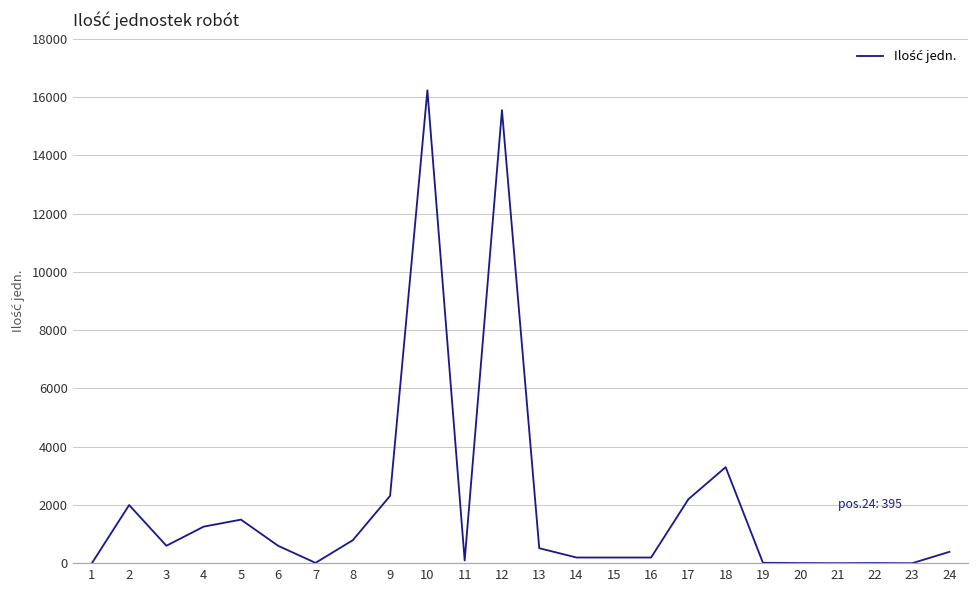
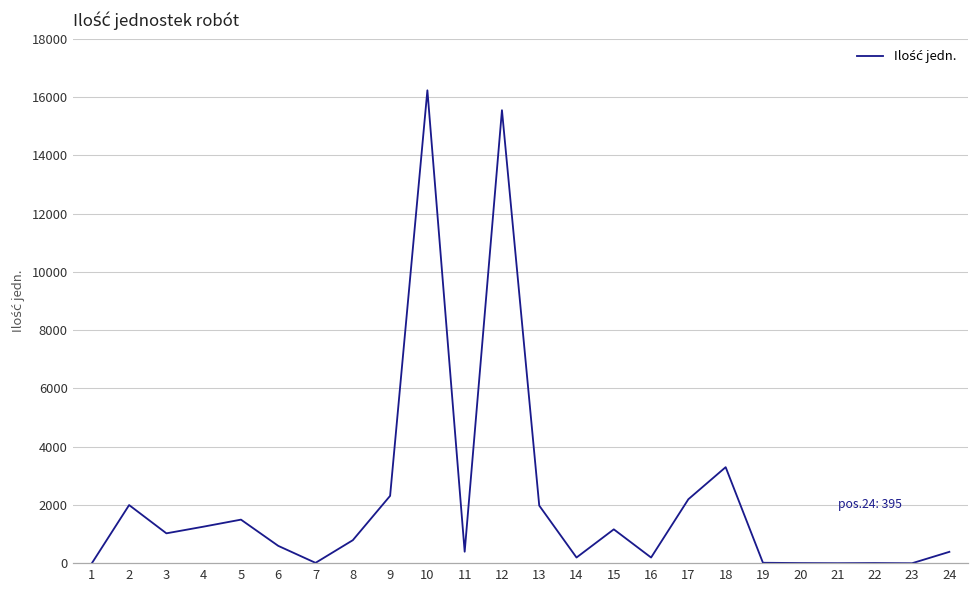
3: 600 -> 1000
11: 100 -> 400
13: 500 -> 2000
15: 200 -> 1200
